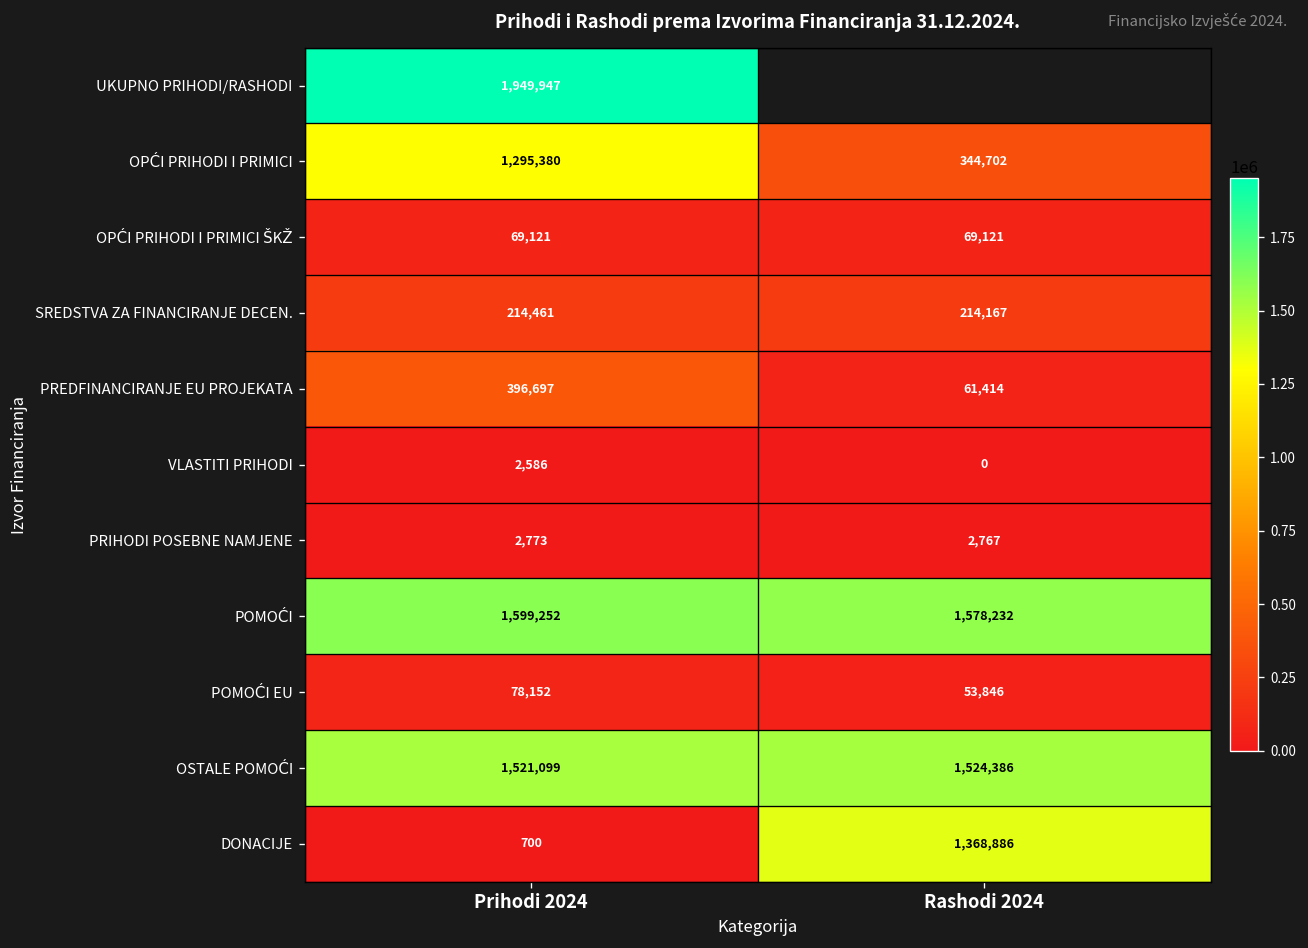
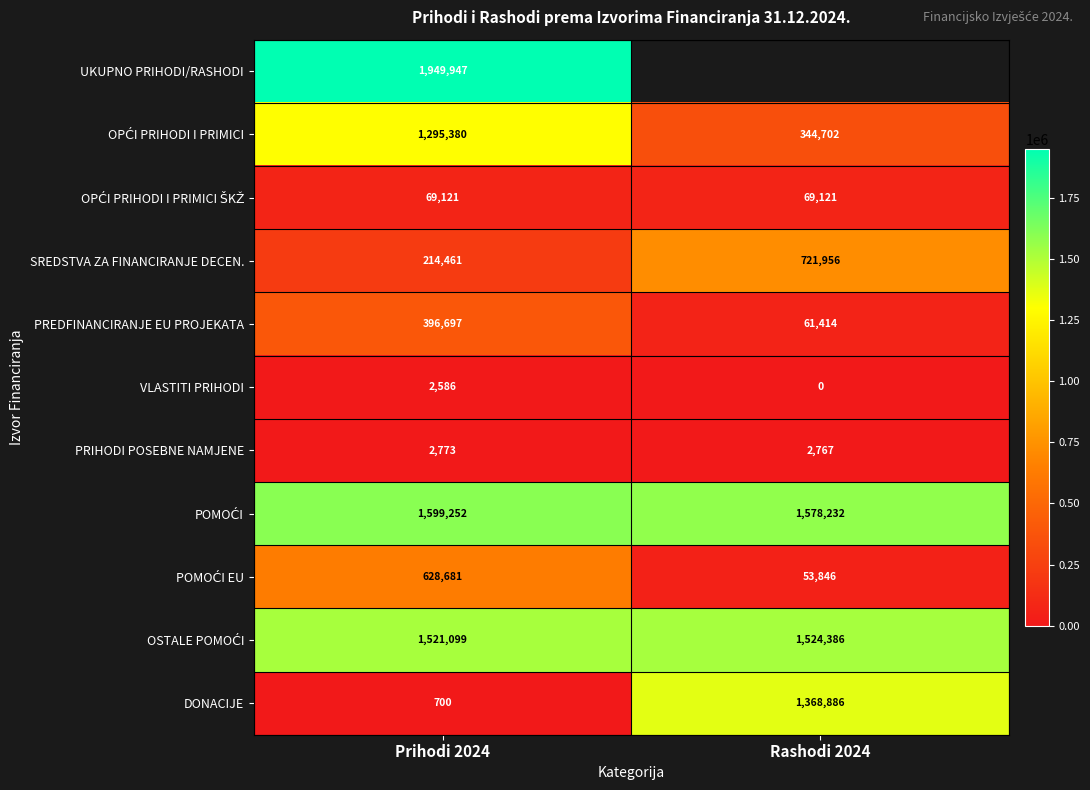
SREDSTVA ZA FINANCIRANJE DECEN., Rashodi 2024: 214,167 -> 721,956
POMOĆI EU, Prihodi 2024: 78,152 -> 628,681
